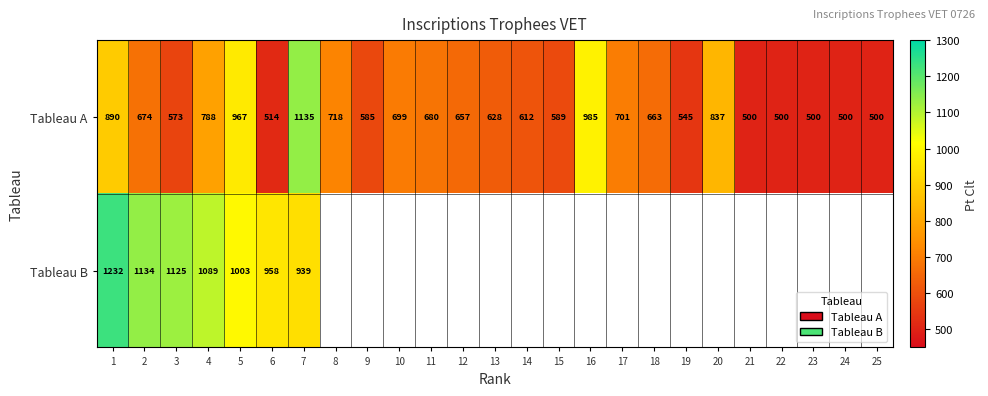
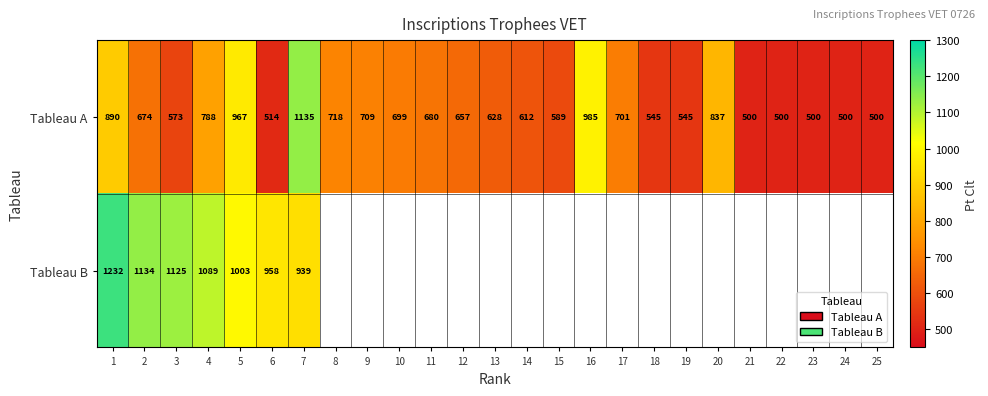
Tableau A, 9: 585 -> 709
Tableau A, 18: 663 -> 545
